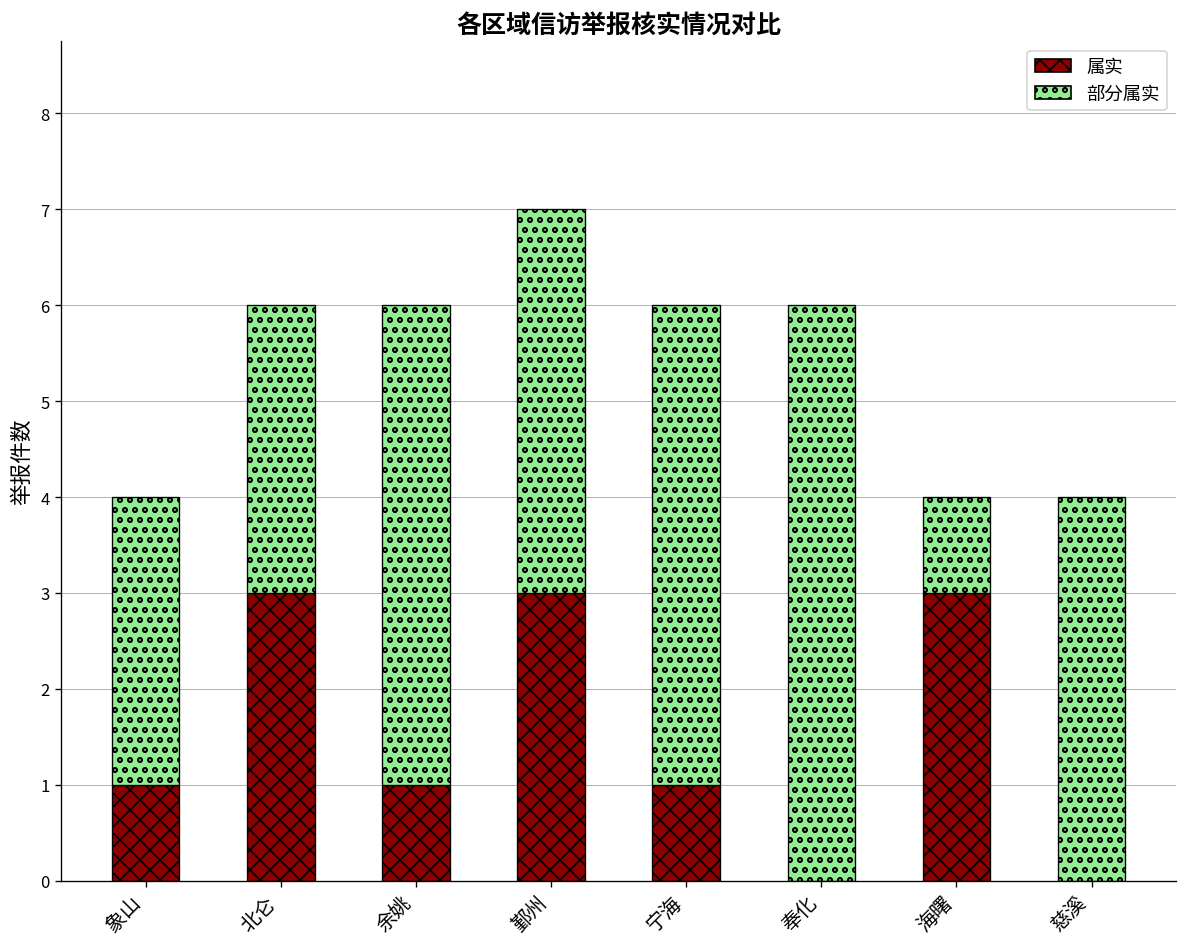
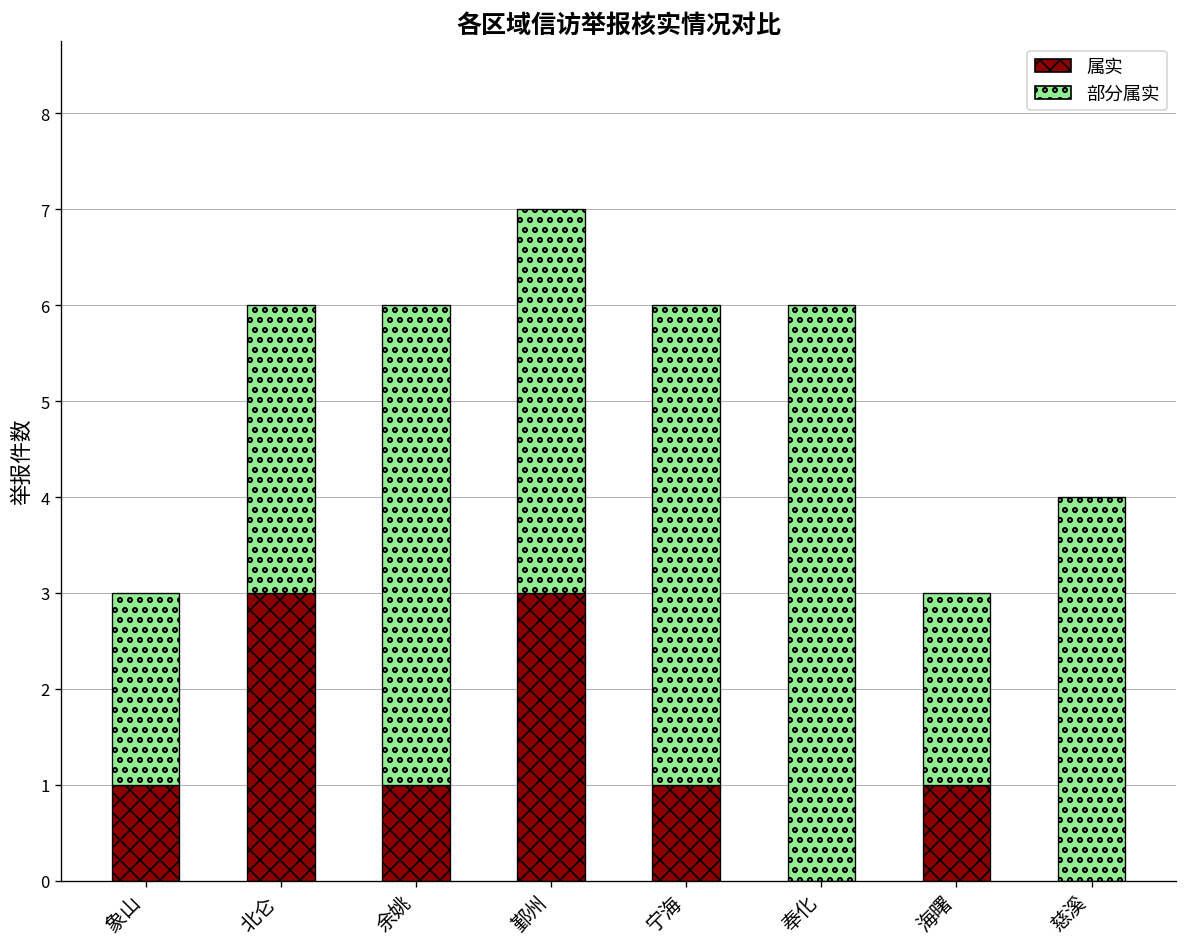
部分属实, 象山: 3 -> 2
属实, 海曙: 3 -> 1
部分属实, 海曙: 1 -> 2
